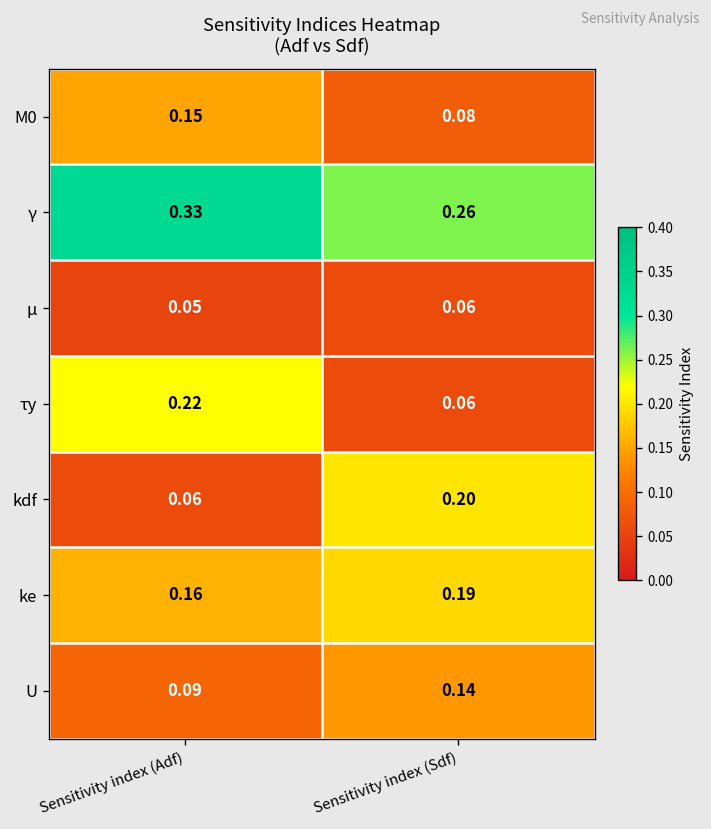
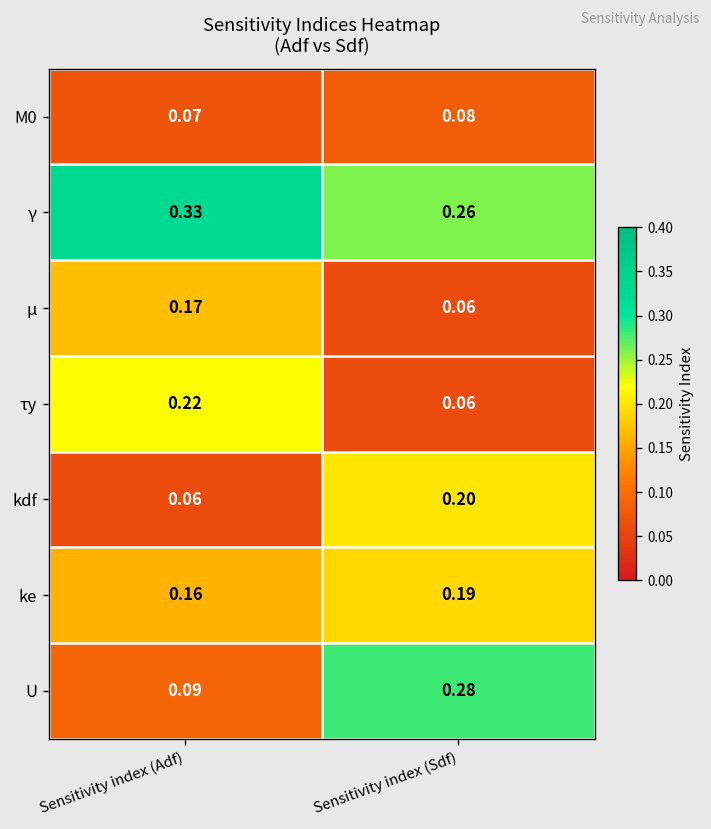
M0, Sensitivity index (Adf): 0.15 -> 0.07
μ, Sensitivity index (Adf): 0.05 -> 0.17
U, Sensitivity index (Sdf): 0.14 -> 0.28
